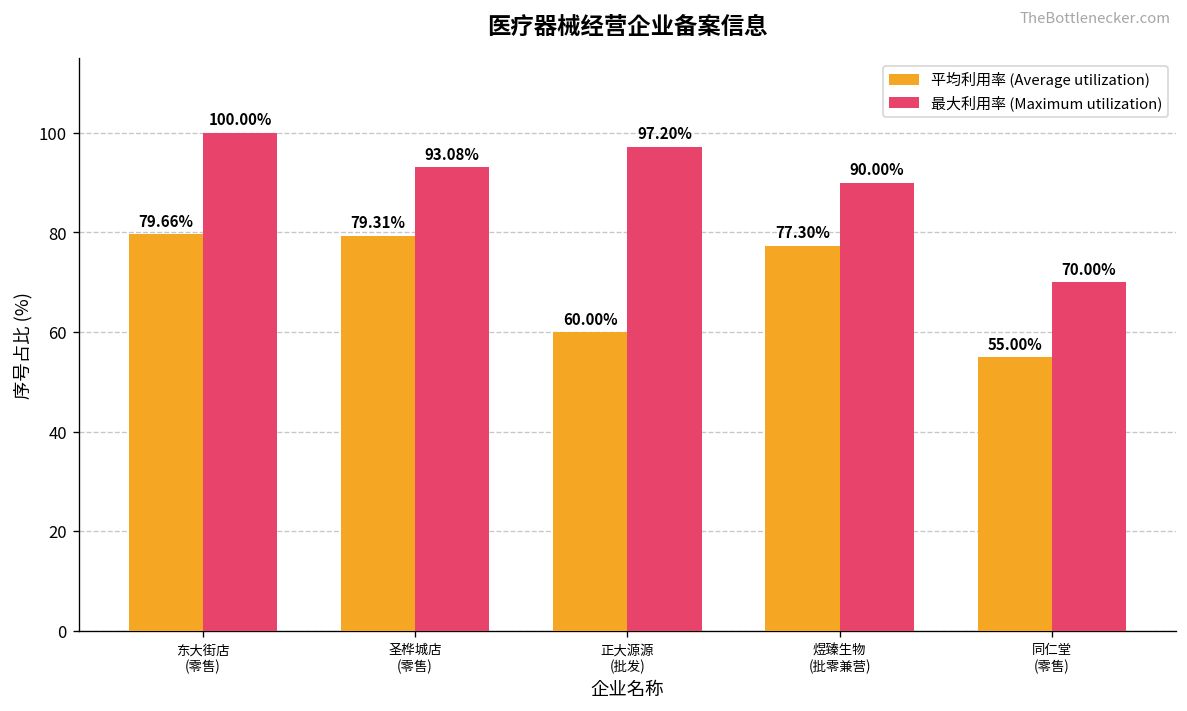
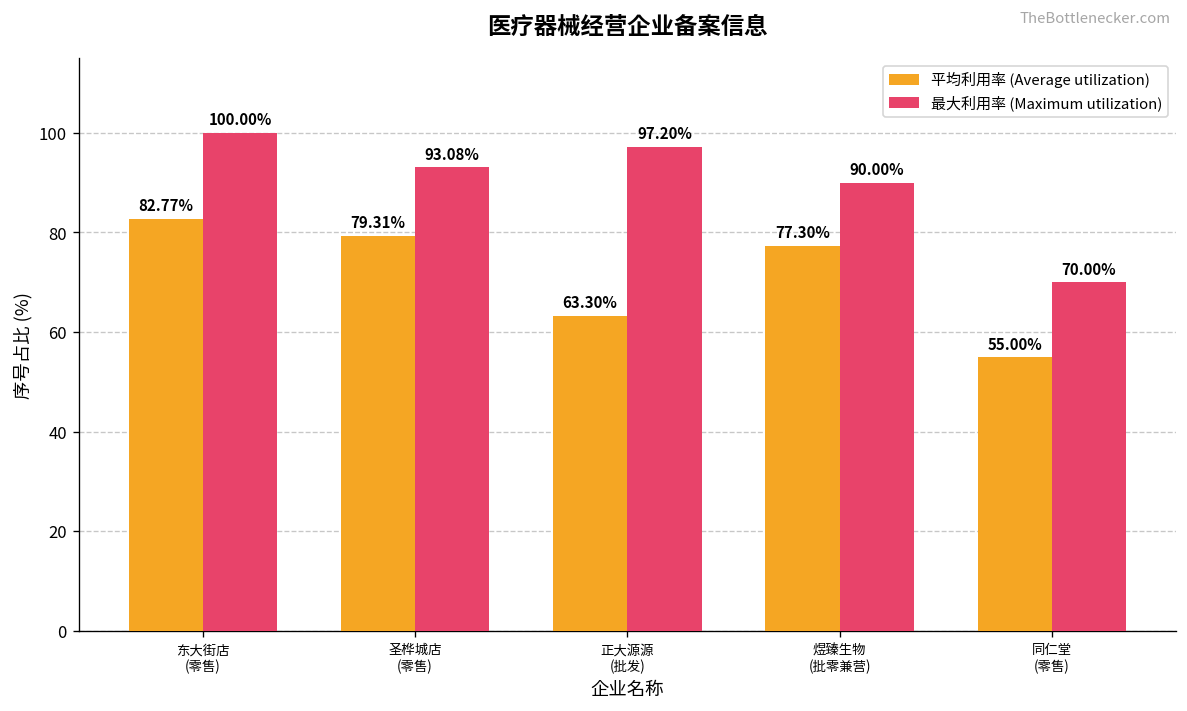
平均利用率 (Average utilization), 东大街店 (零售): 79.66% -> 82.77%
平均利用率 (Average utilization), 正大源源 (批发): 60.00% -> 63.30%
